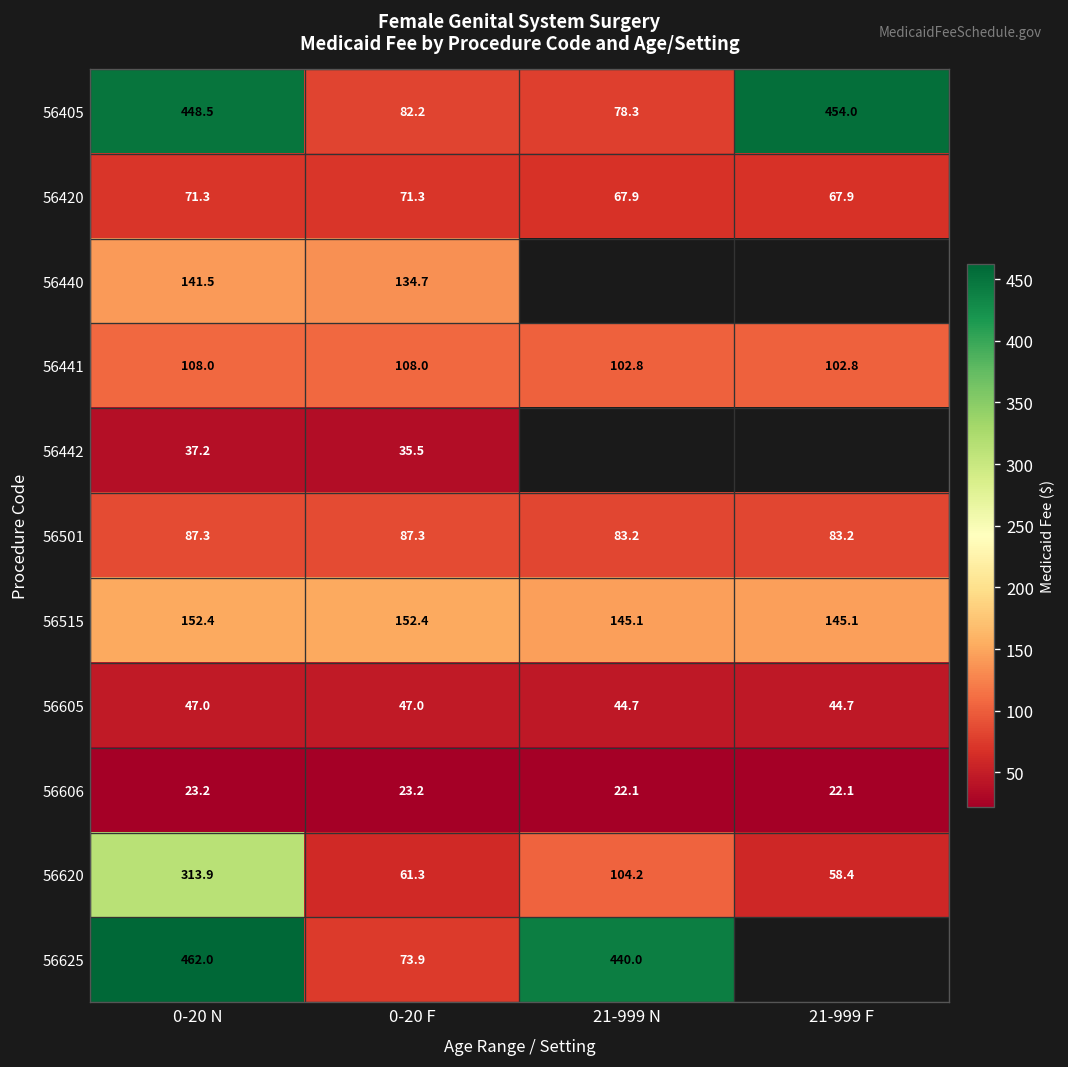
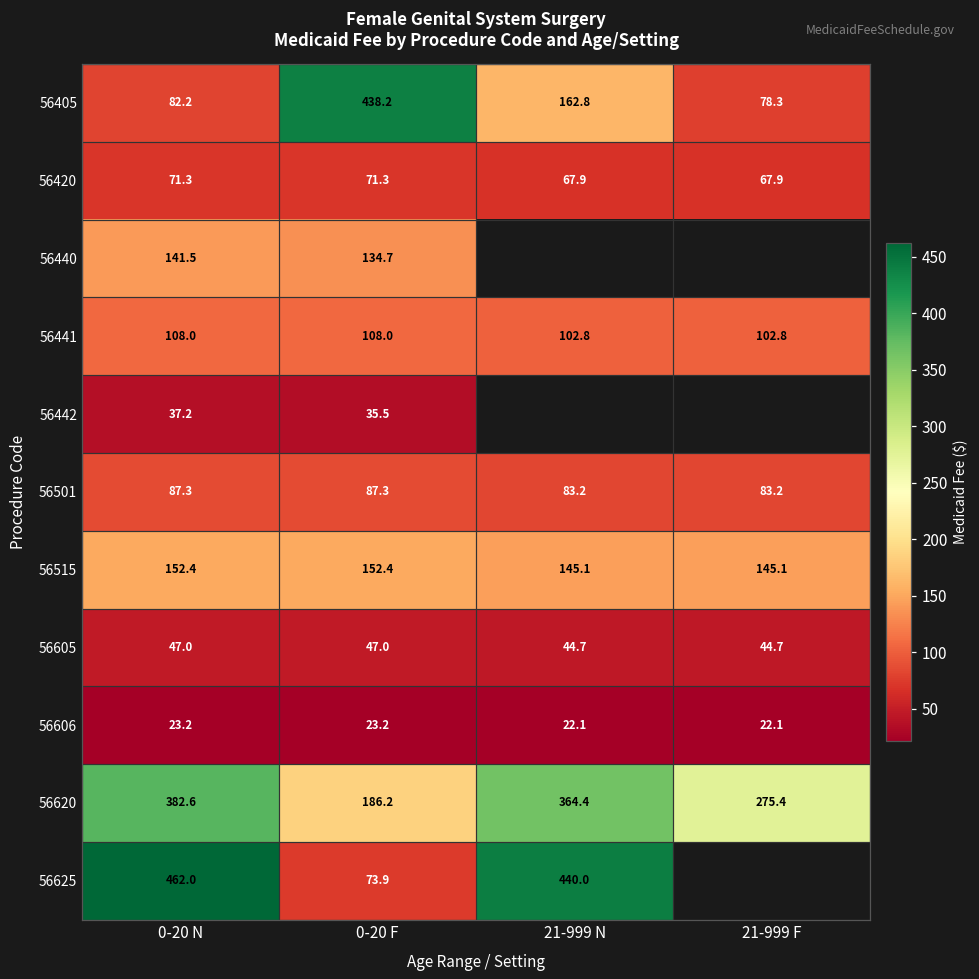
56405, 0-20 N: 448.5 -> 82.2
56405, 0-20 F: 82.2 -> 438.2
56405, 21-999 N: 78.3 -> 162.8
56405, 21-999 F: 454.0 -> 78.3
56620, 0-20 N: 313.9 -> 382.6
56620, 0-20 F: 61.3 -> 186.2
56620, 21-999 N: 104.2 -> 364.4
56620, 21-999 F: 58.4 -> 275.4
